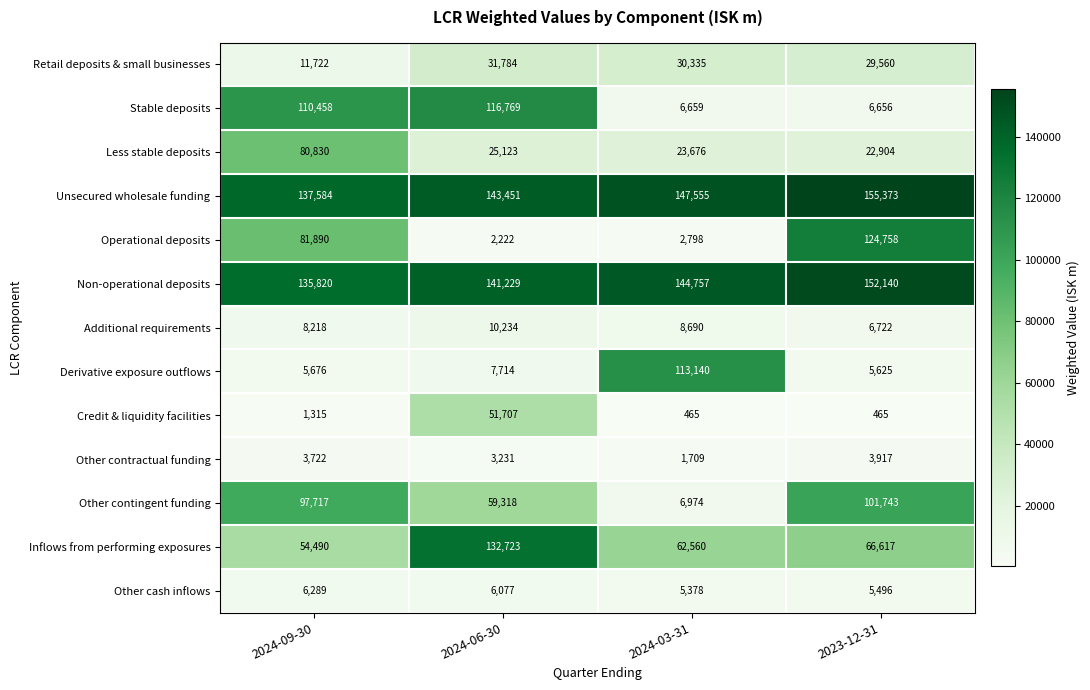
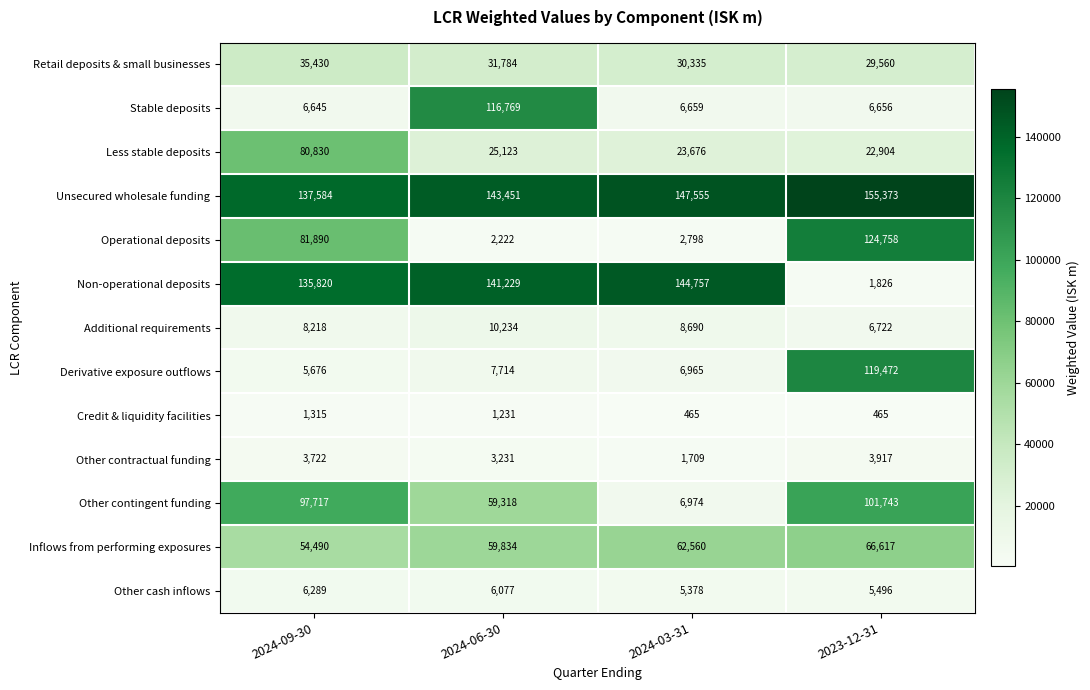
Retail deposits & small businesses, 2024-09-30: 11,722 -> 35,430
Stable deposits, 2024-09-30: 110,458 -> 6,645
Non-operational deposits, 2023-12-31: 152,140 -> 1,826
Derivative exposure outflows, 2024-03-31: 113,140 -> 6,965
Derivative exposure outflows, 2023-12-31: 5,625 -> 119,472
Credit & liquidity facilities, 2024-06-30: 51,707 -> 1,231
Inflows from performing exposures, 2024-06-30: 132,723 -> 59,834
